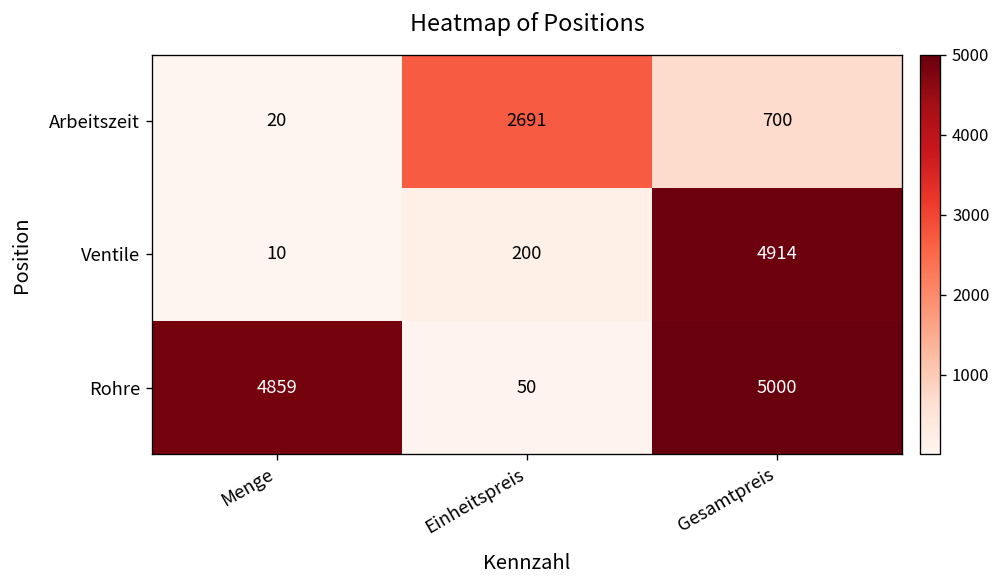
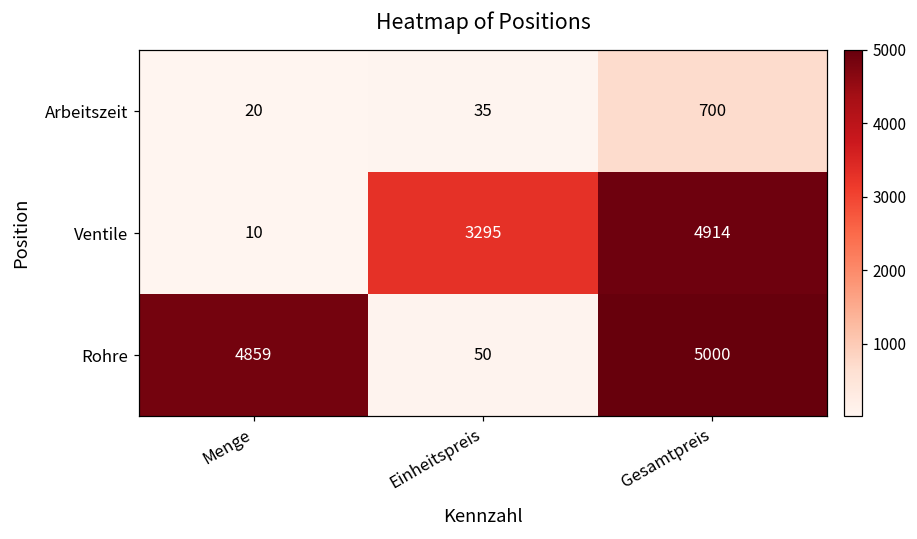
Arbeitszeit, Einheitspreis: 2691 -> 35
Ventile, Einheitspreis: 200 -> 3295
